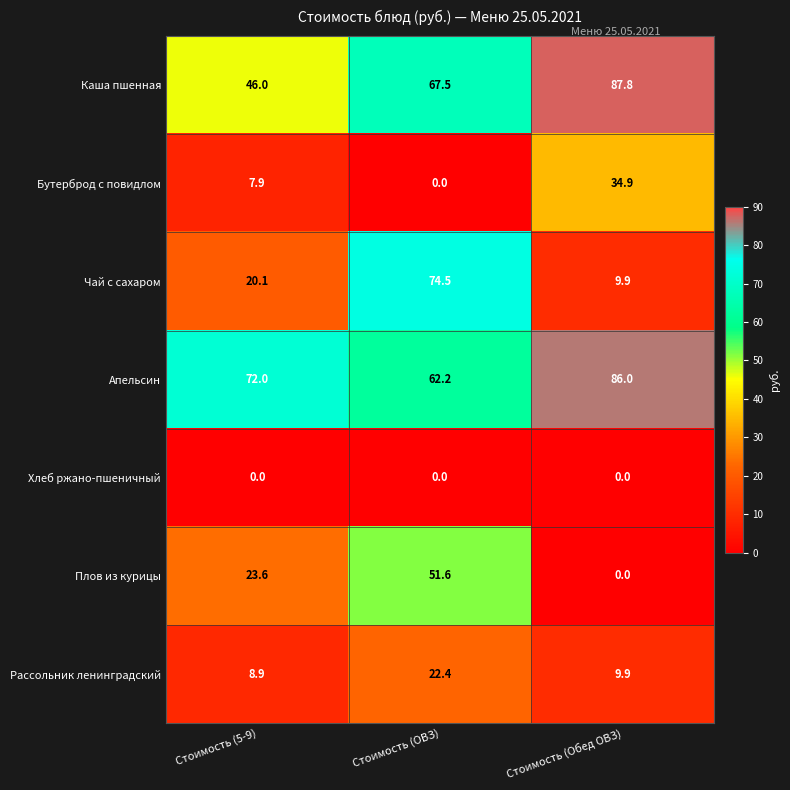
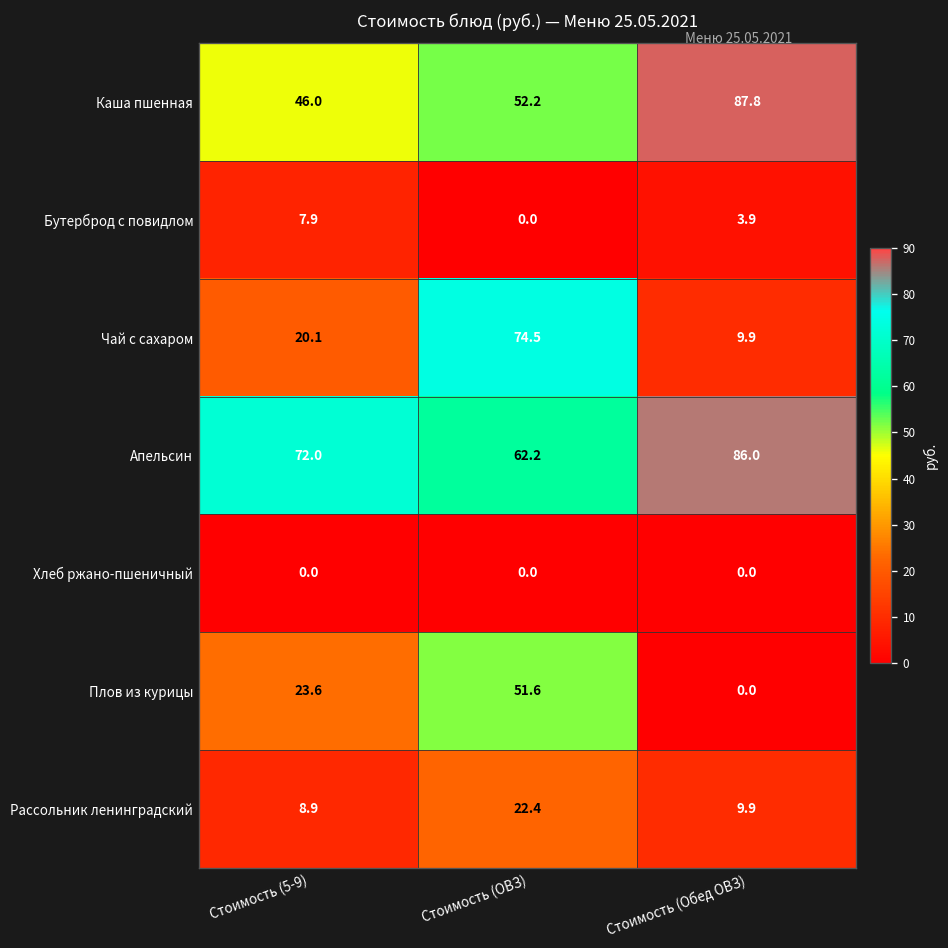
Каша пшенная, Стоимость (ОВЗ): 67.5 -> 52.2
Бутерброд с повидлом, Стоимость (Обед ОВЗ): 34.9 -> 3.9
